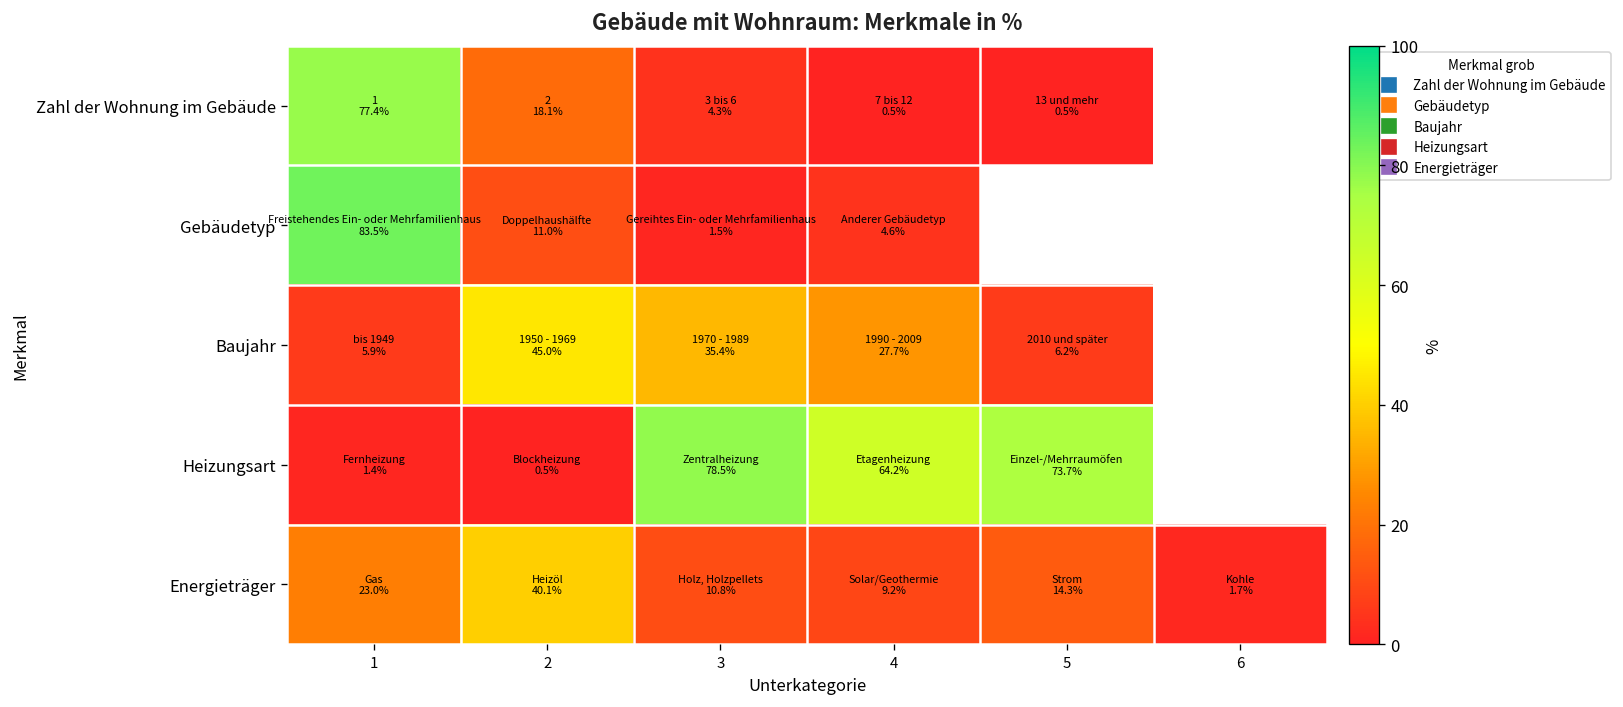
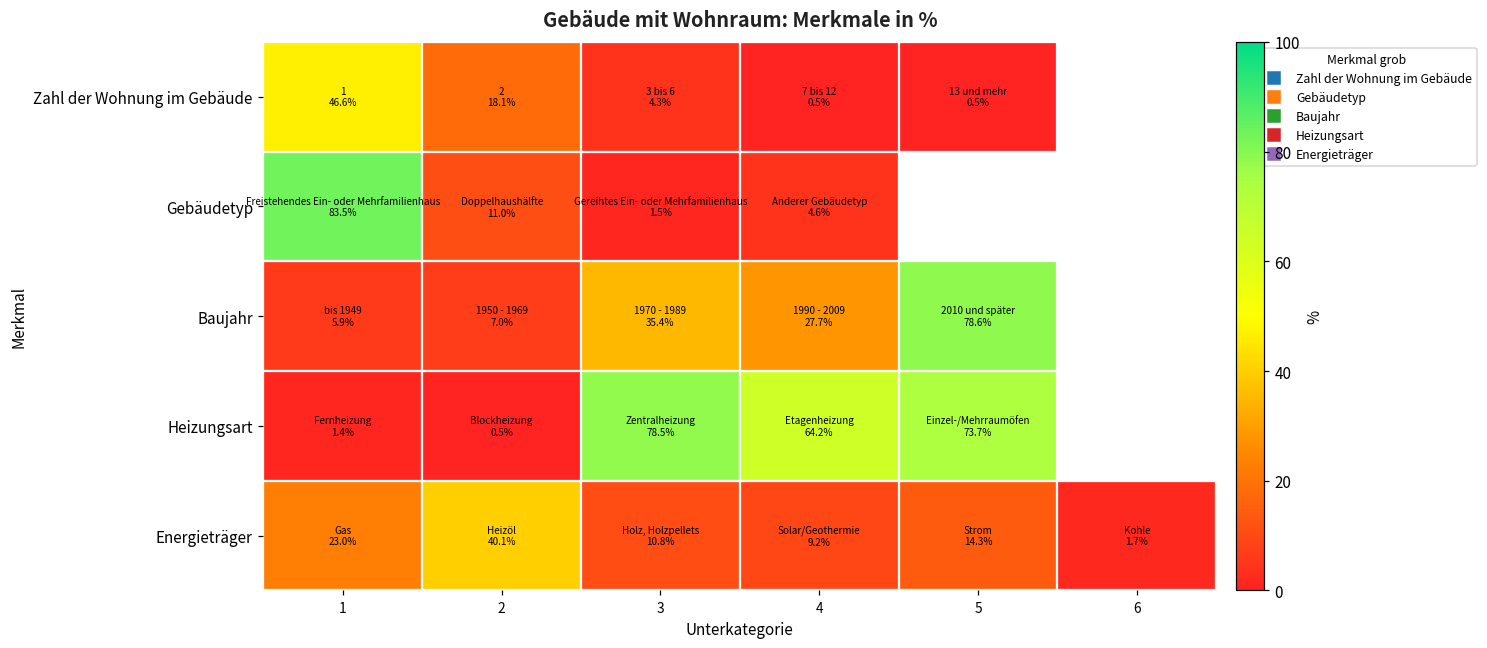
Zahl der Wohnung im Gebäude, 1: 77.4% -> 46.6%
Baujahr, 2: 45.0% -> 7.0%
Baujahr, 5: 6.2% -> 78.6%
